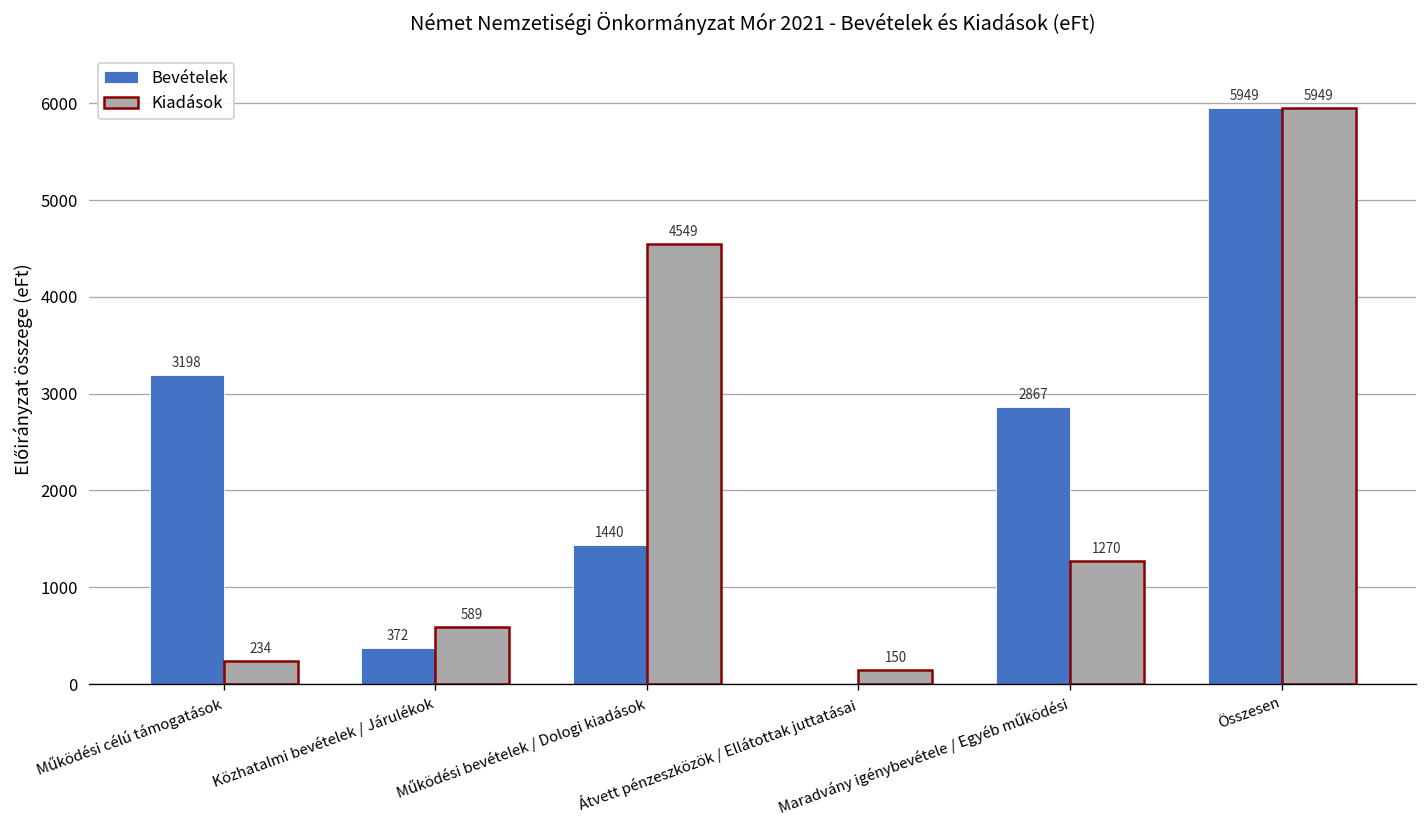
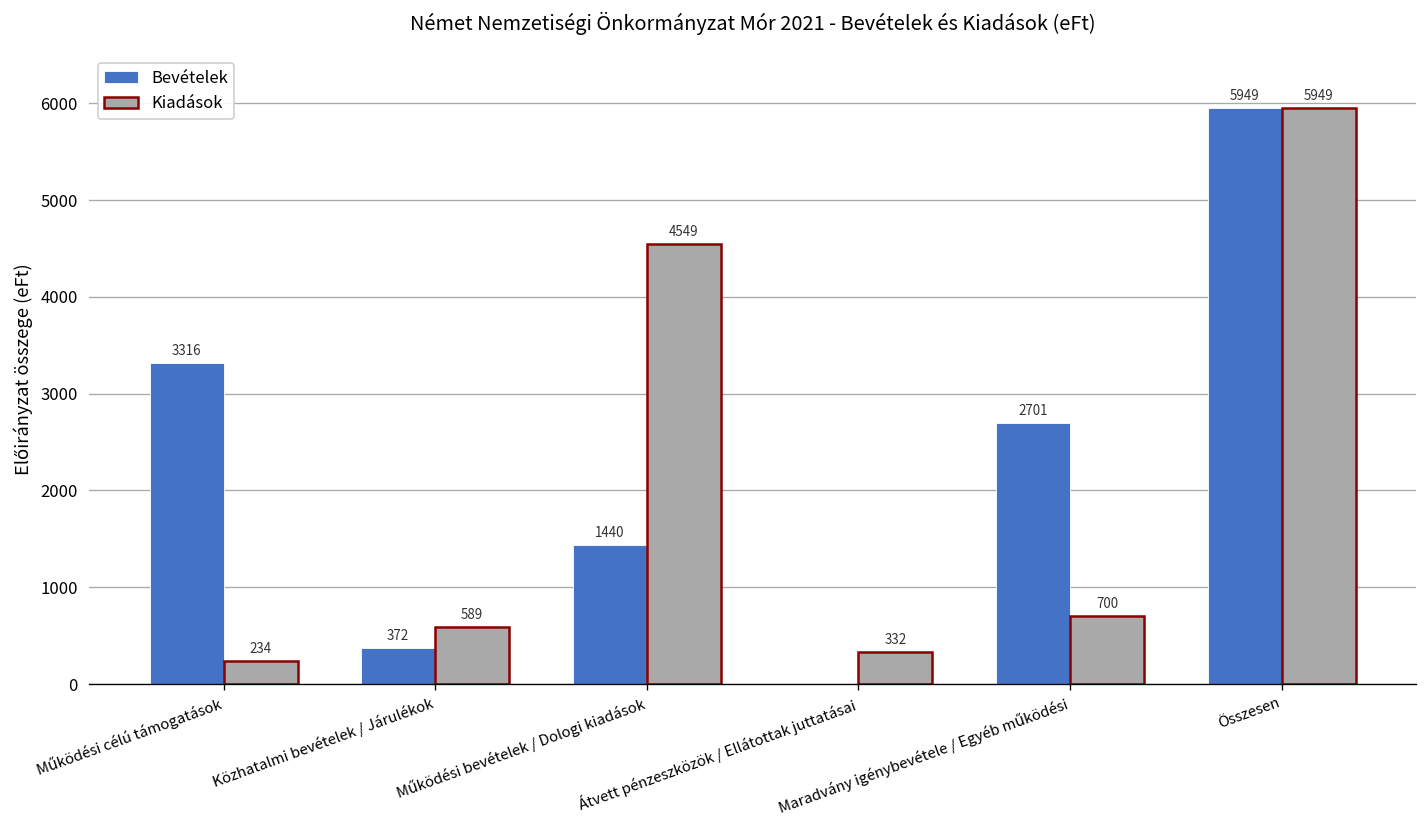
Bevételek, Működési célú támogatások: 3198 -> 3316
Kiadások, Átvett pénzeszközök / Ellátottak juttatásai: 150 -> 332
Bevételek, Maradvány igénybevétele / Egyéb működési: 2867 -> 2701
Kiadások, Maradvány igénybevétele / Egyéb működési: 1270 -> 700
